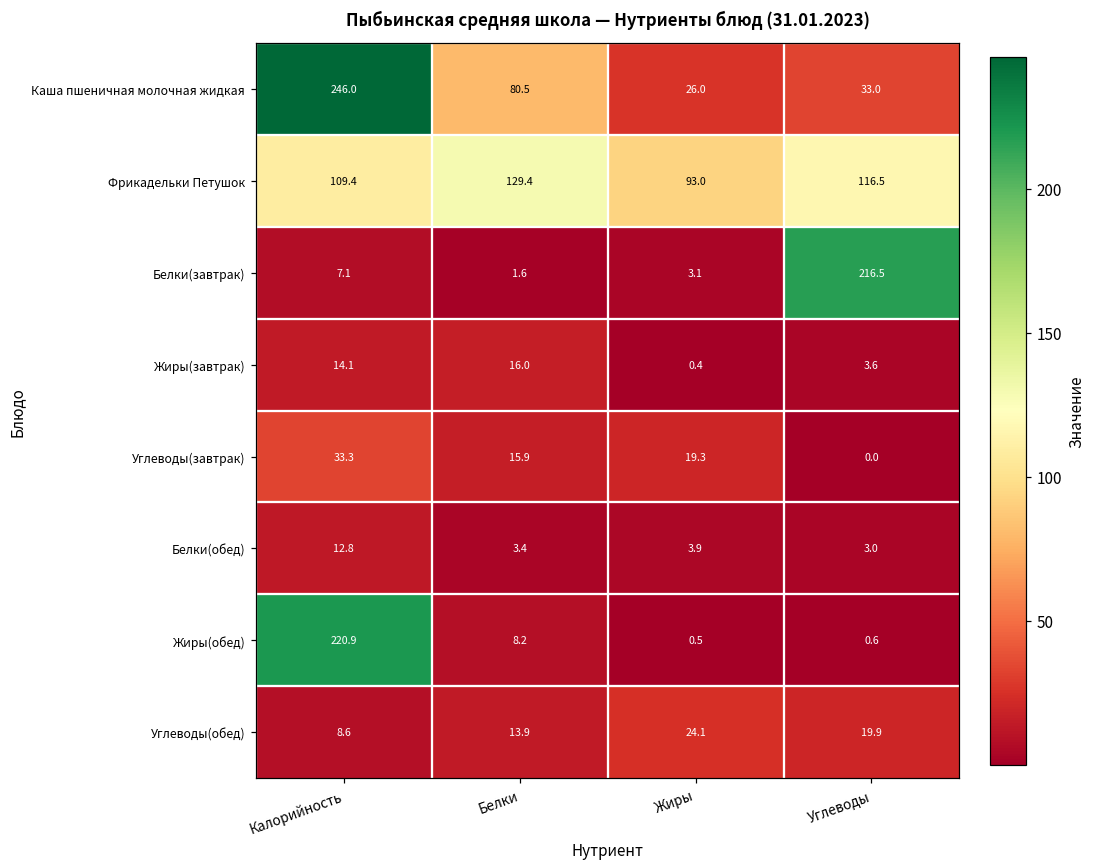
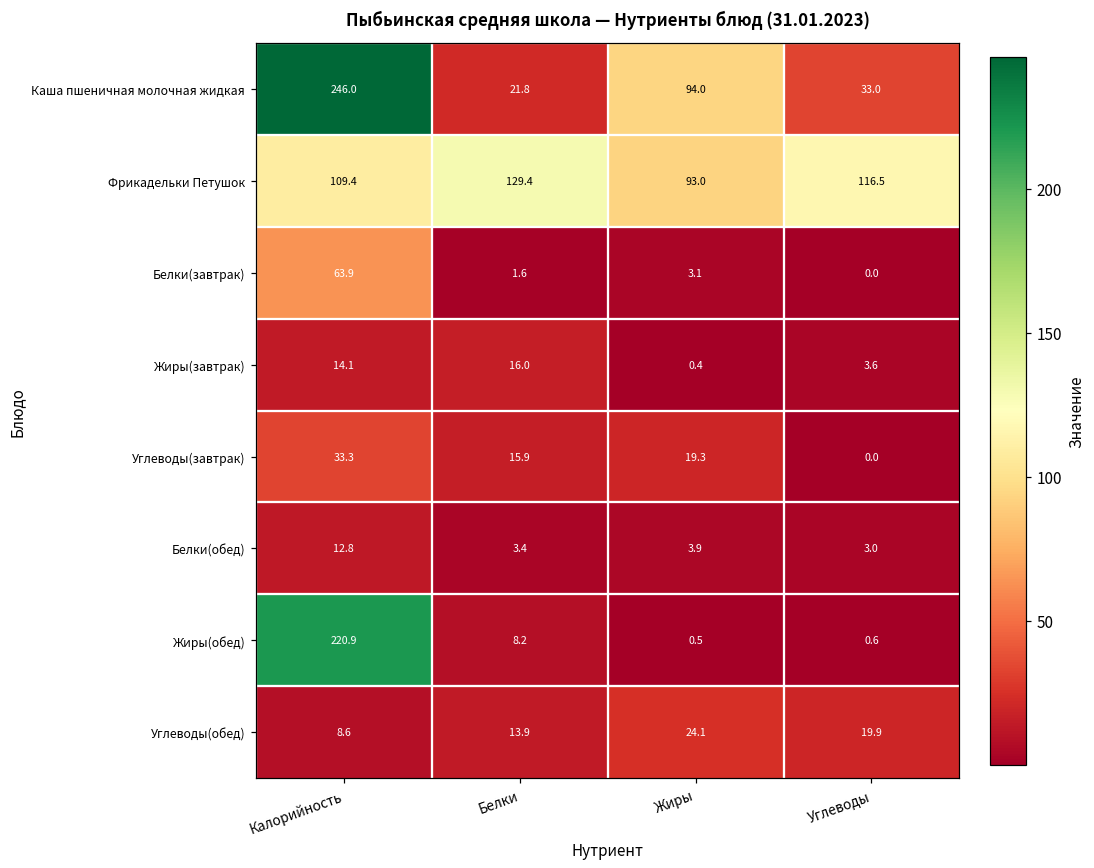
Каша пшеничная молочная жидкая, Белки: 80.5 -> 21.8
Каша пшеничная молочная жидкая, Жиры: 26.0 -> 94.0
Белки(завтрак), Калорийность: 7.1 -> 63.9
Белки(завтрак), Углеводы: 216.5 -> 0.0
